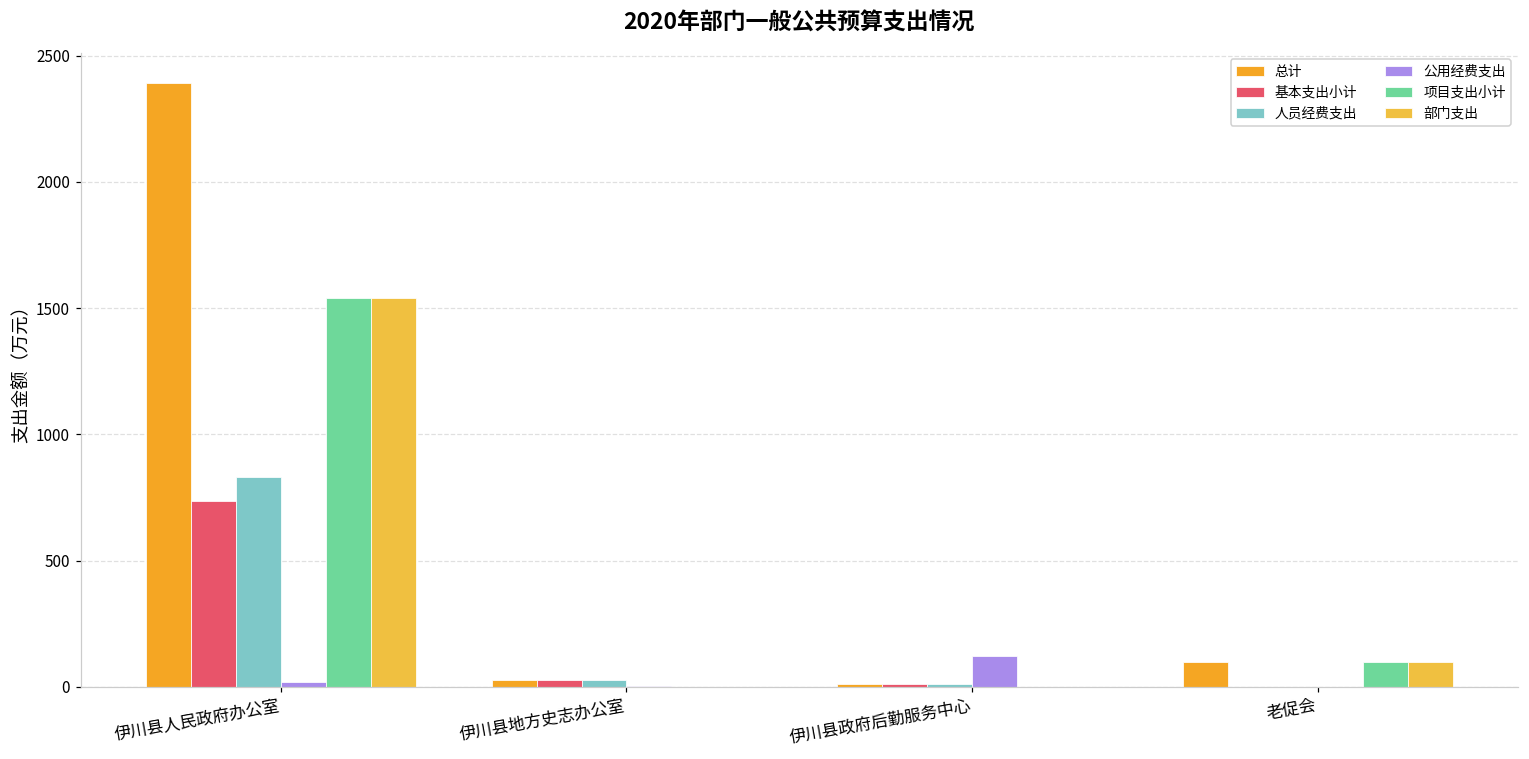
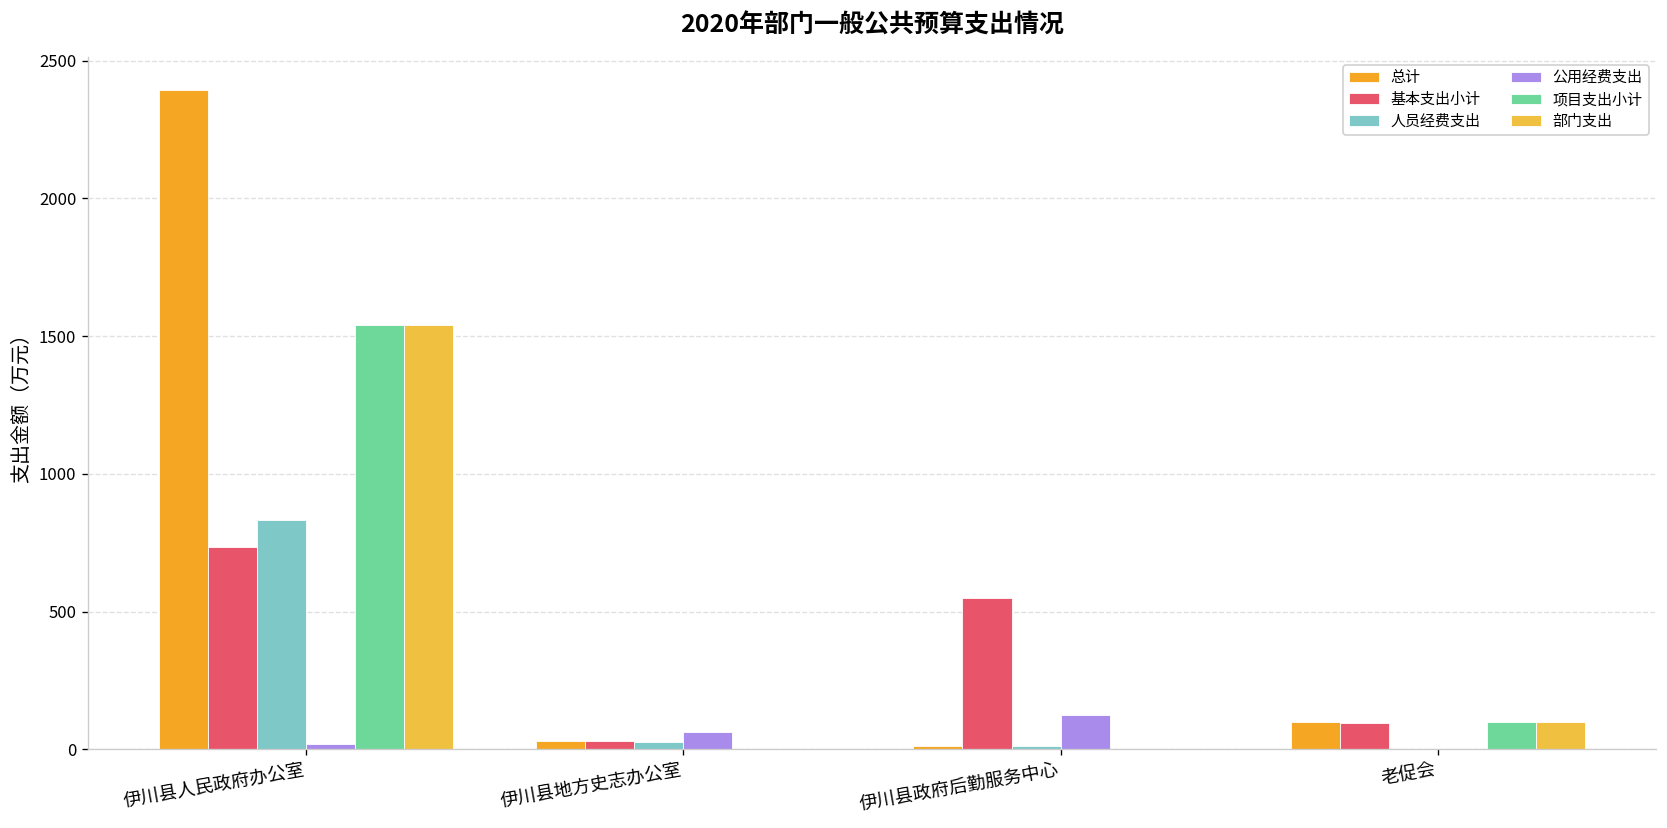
公用经费支出, 伊川县地方史志办公室: 0 -> 60
基本支出小计, 伊川县政府后勤服务中心: 10 -> 550
基本支出小计, 老促会: 0 -> 100
